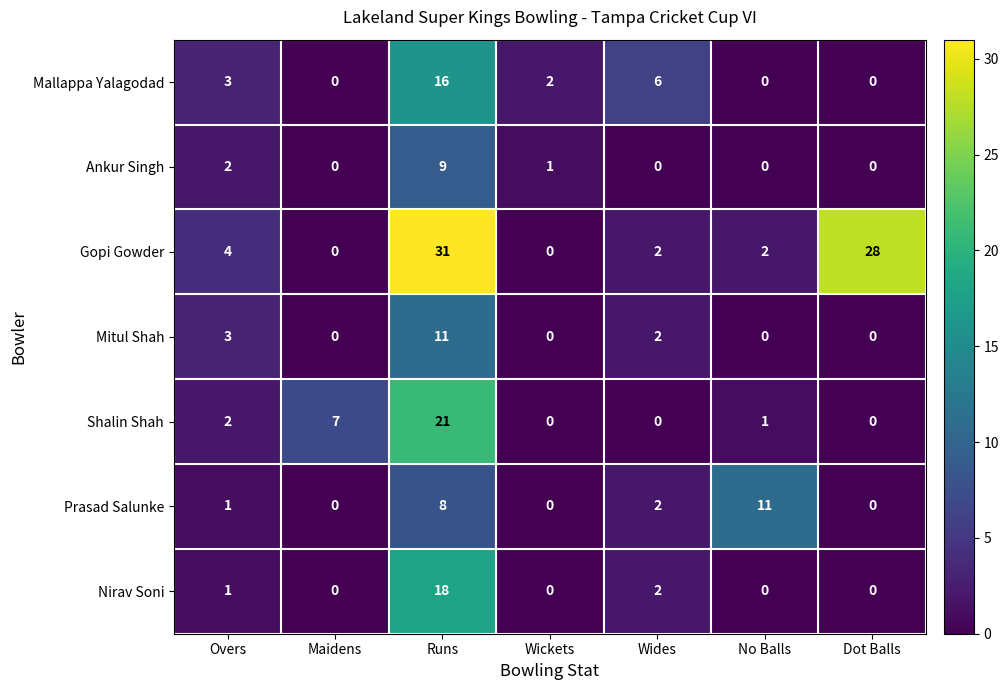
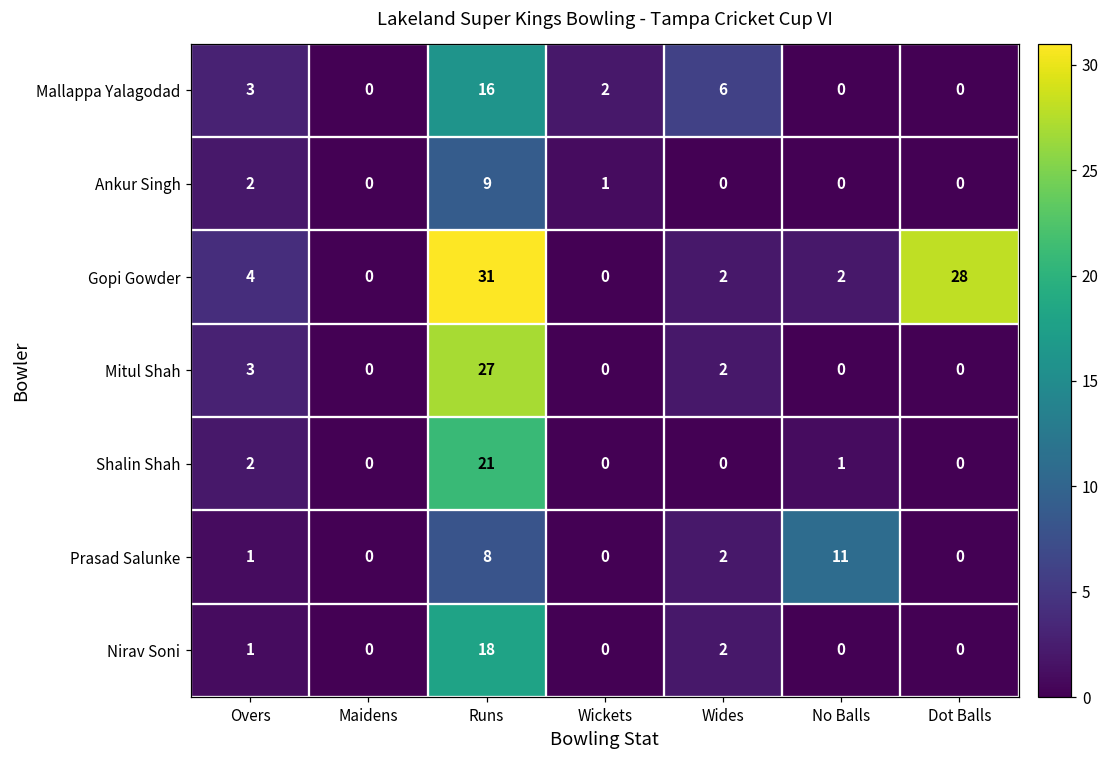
Mitul Shah, Runs: 11 -> 27
Shalin Shah, Maidens: 7 -> 0
